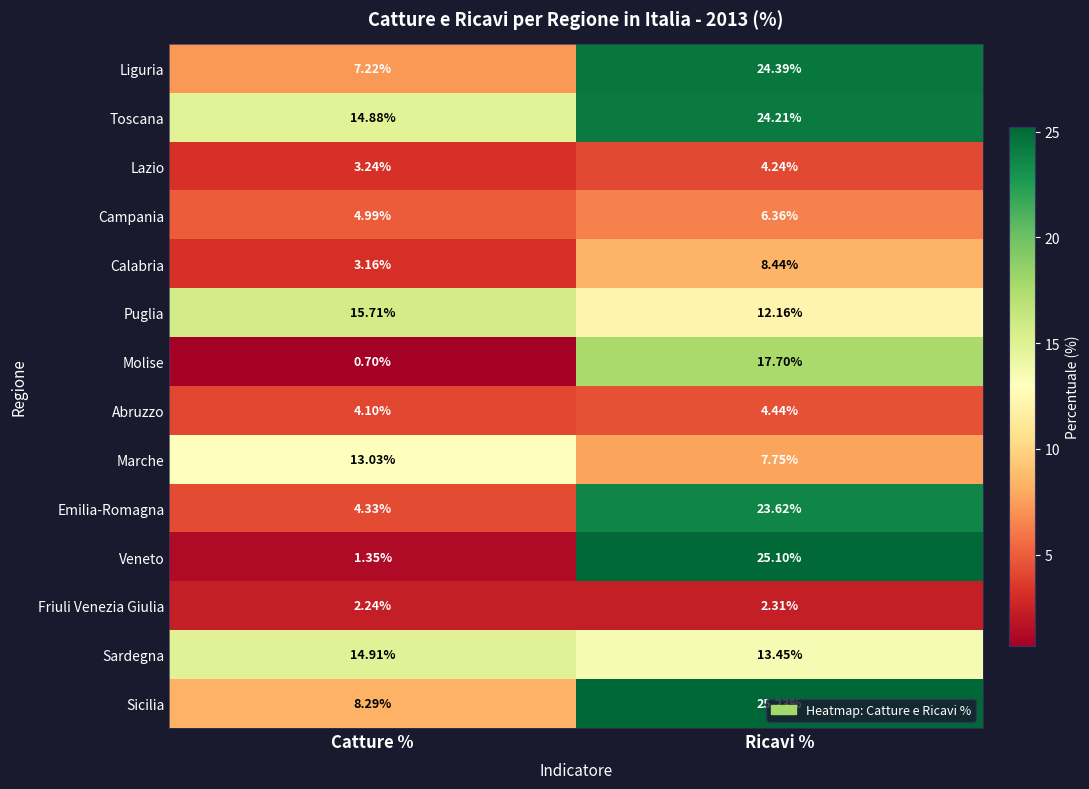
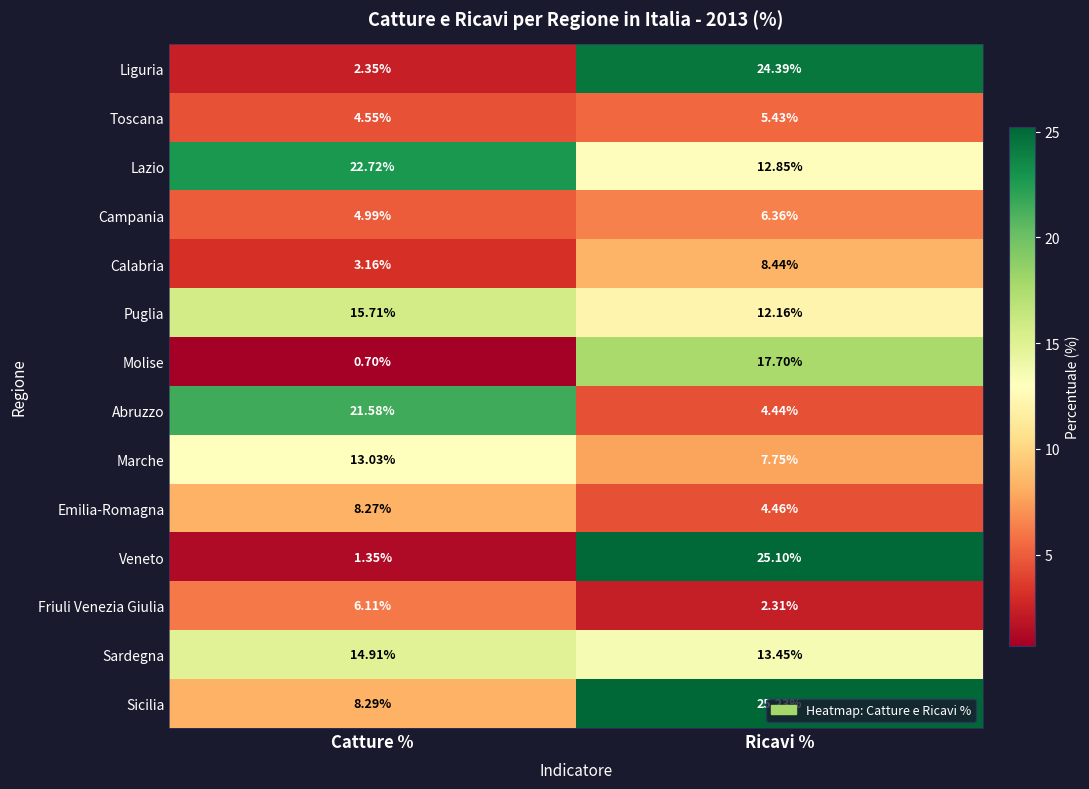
Liguria, Catture %: 7.22% -> 2.35%
Toscana, Catture %: 14.88% -> 4.55%
Toscana, Ricavi %: 24.21% -> 5.43%
Lazio, Catture %: 3.24% -> 22.72%
Lazio, Ricavi %: 4.24% -> 12.85%
Abruzzo, Catture %: 4.10% -> 21.58%
Emilia-Romagna, Catture %: 4.33% -> 8.27%
Emilia-Romagna, Ricavi %: 23.62% -> 4.46%
Friuli Venezia Giulia, Catture %: 2.24% -> 6.11%
